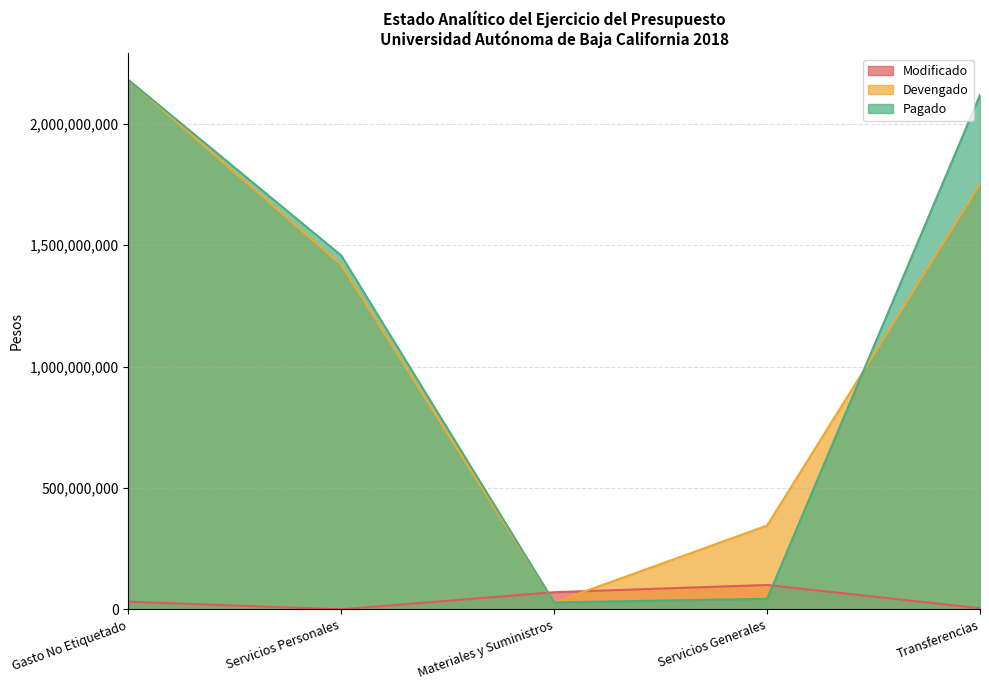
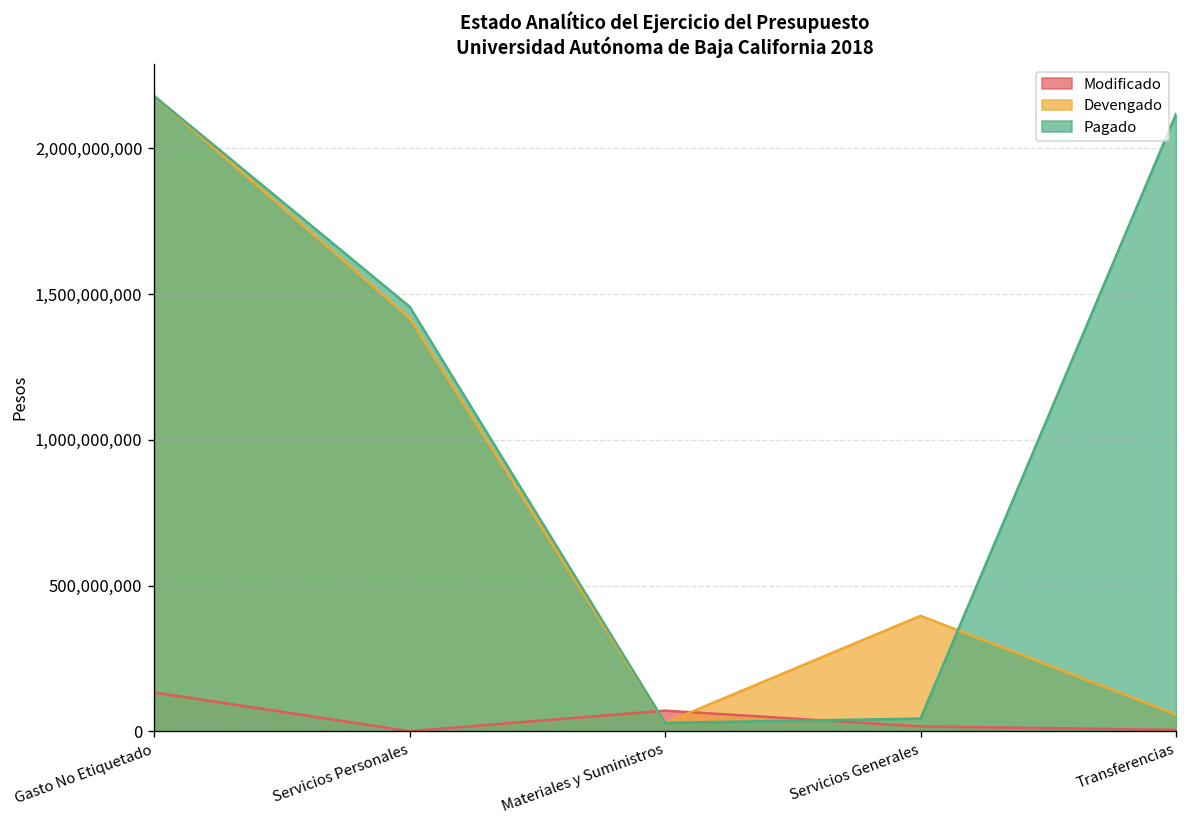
Modificado, Gasto No Etiquetado: 30,000,000 -> 130,000,000
Modificado, Servicios Generales: 100,000,000 -> 20,000,000
Devengado, Servicios Generales: 350,000,000 -> 400,000,000
Devengado, Transferencias: 1,750,000,000 -> 60,000,000
